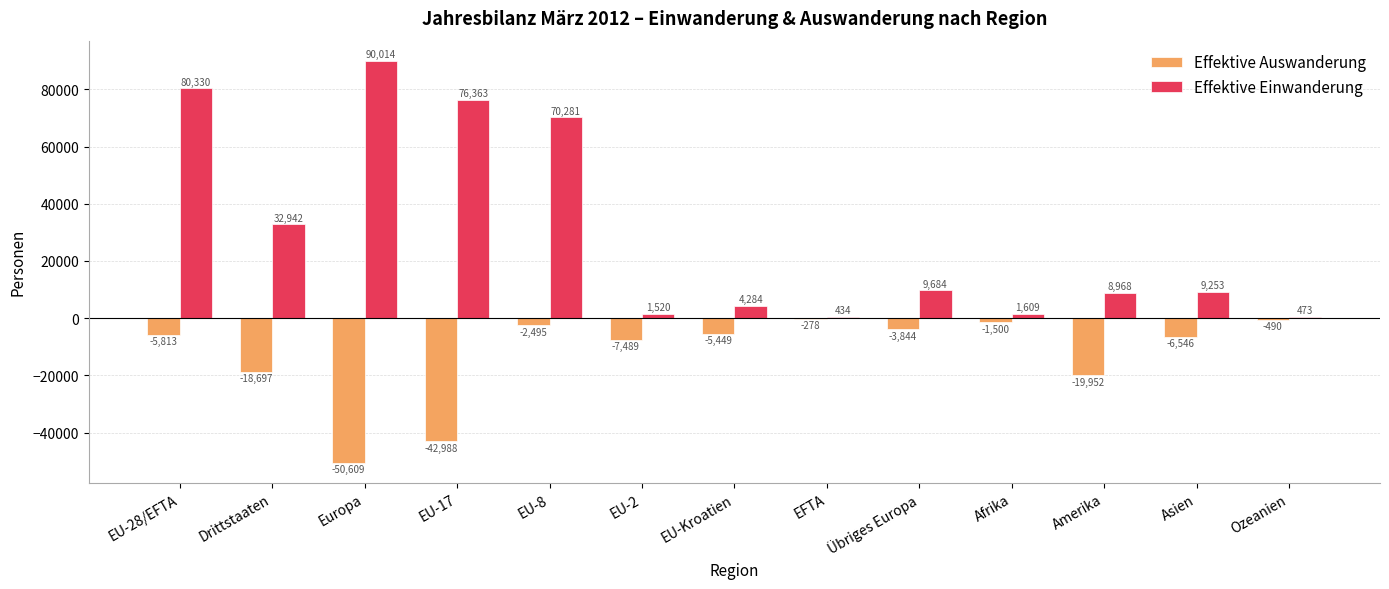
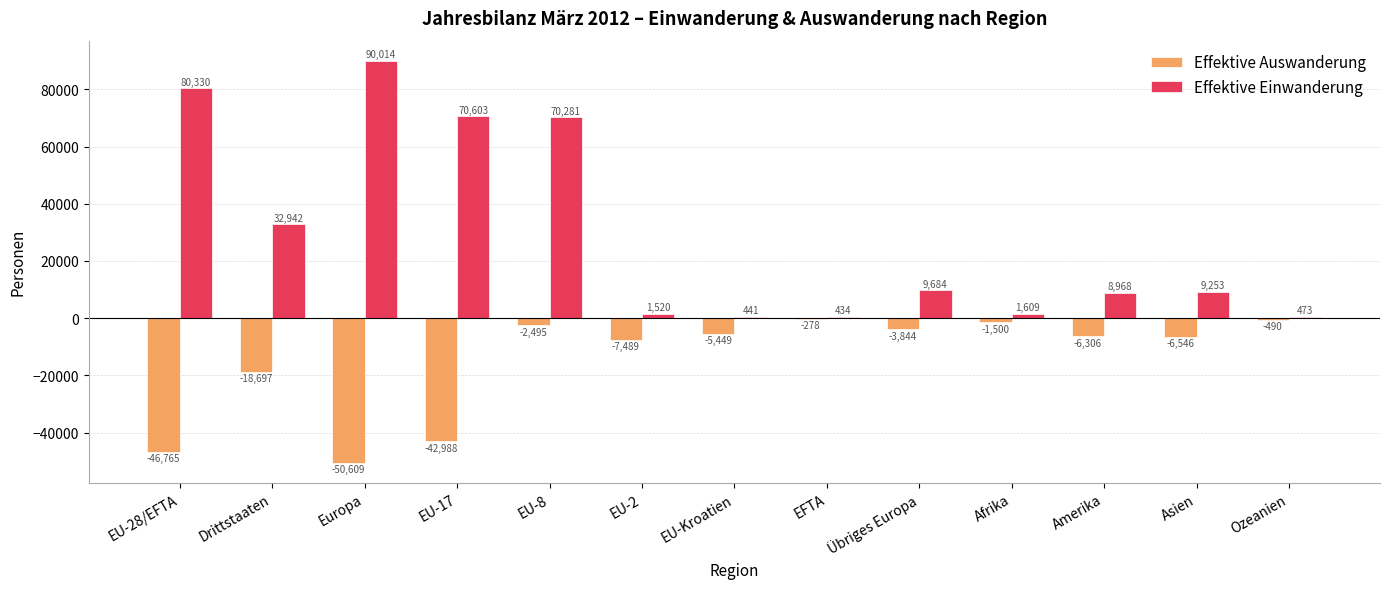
Effektive Auswanderung, EU-28/EFTA: -5,813 -> -46,765
Effektive Einwanderung, EU-17: 76,363 -> 70,603
Effektive Einwanderung, EU-Kroatien: 4,284 -> 441
Effektive Auswanderung, Amerika: -19,952 -> -6,306
